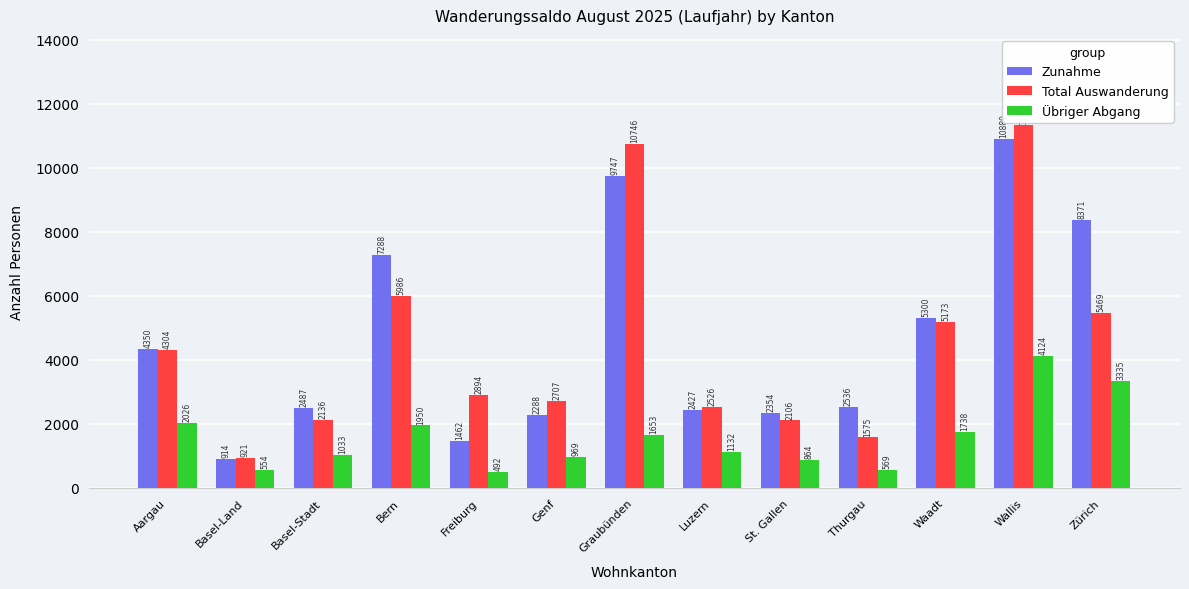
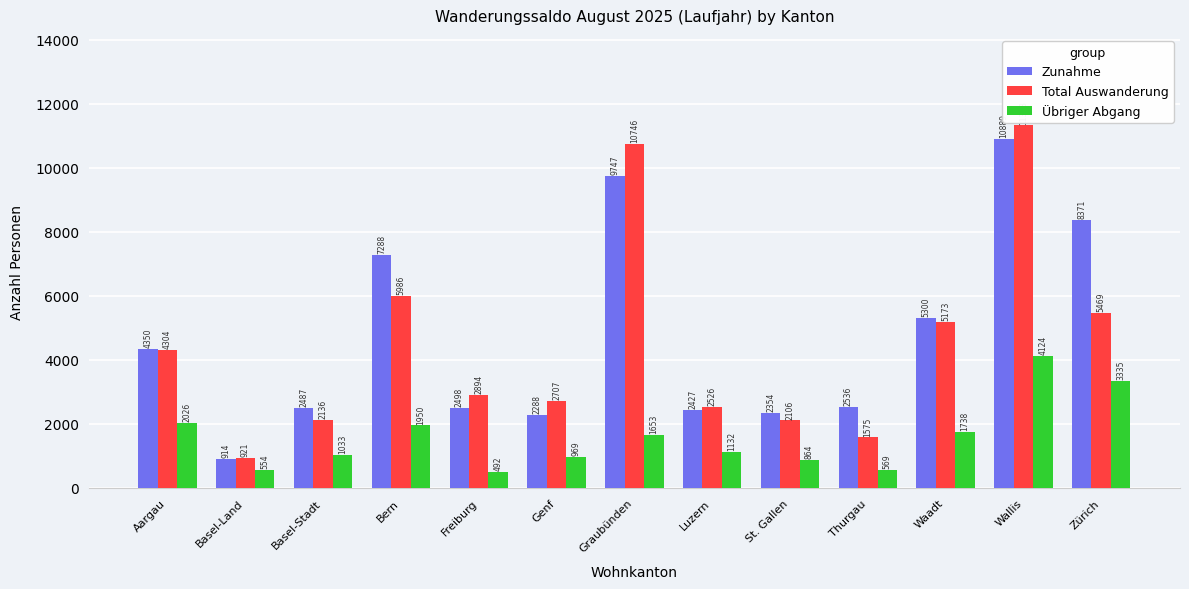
Zunahme, Freiburg: 1462 -> 2498
